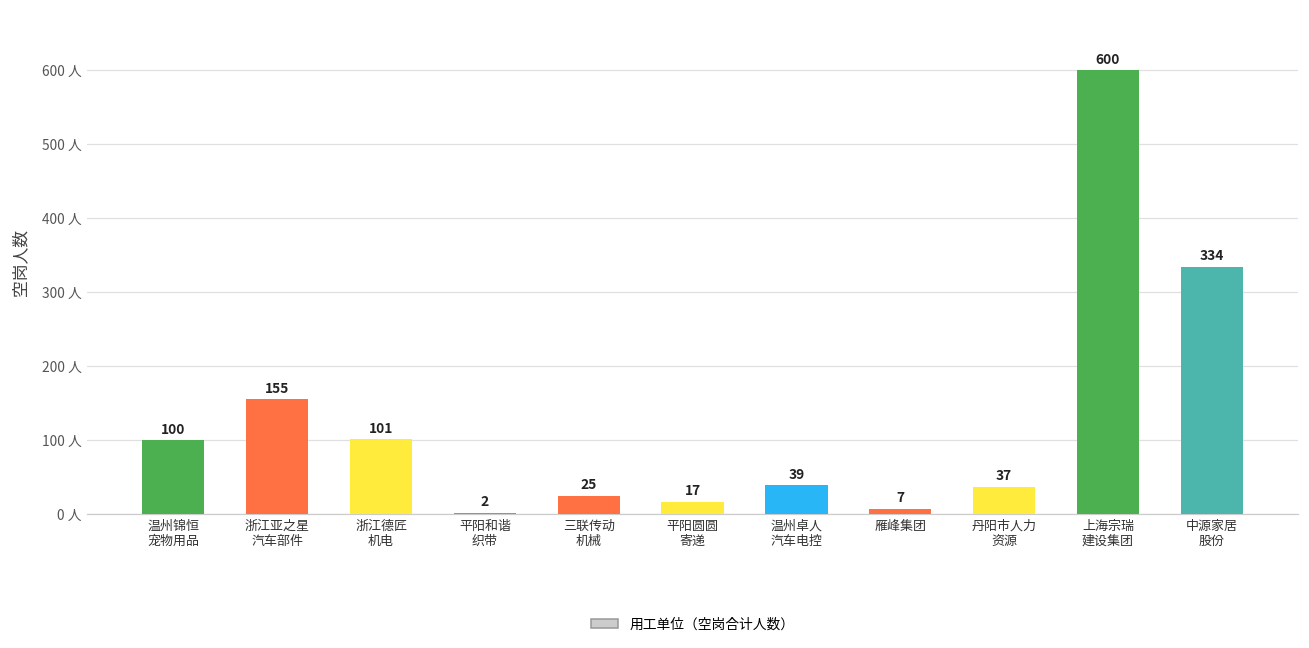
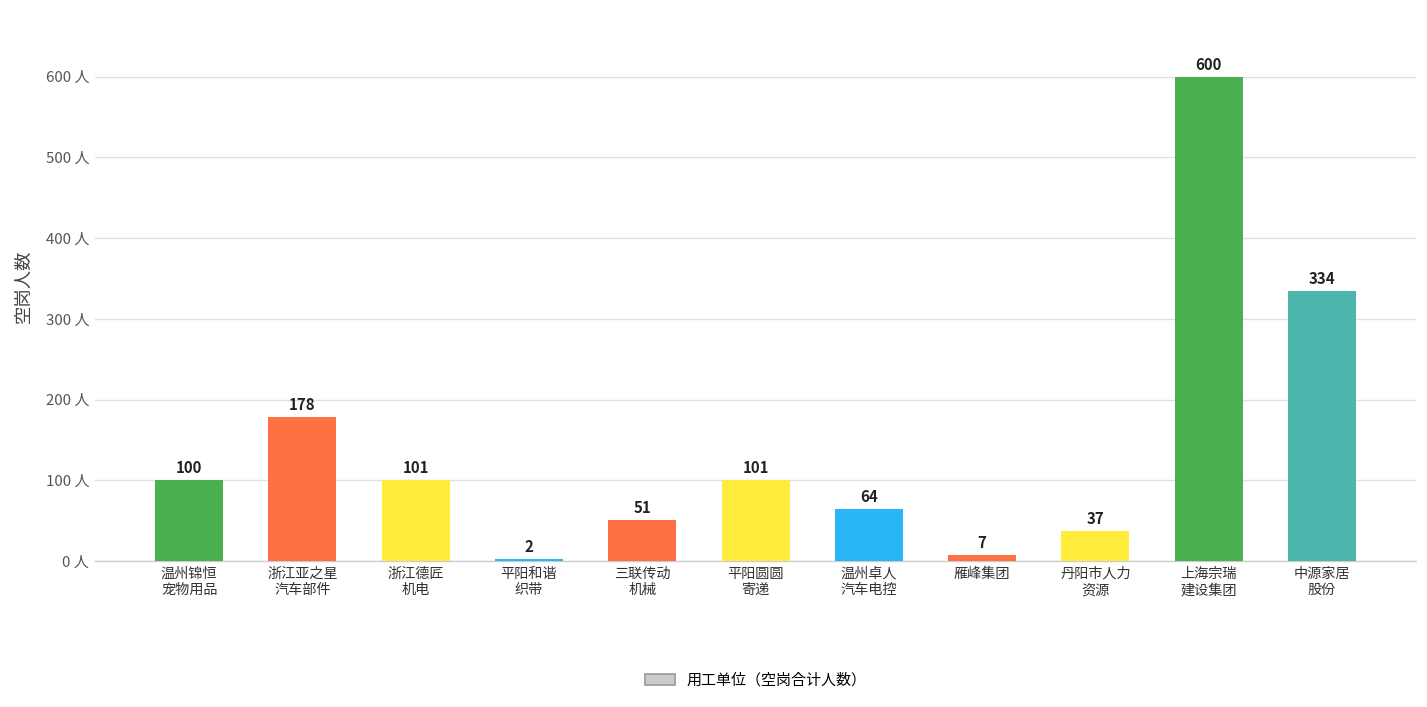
浙江亚之星 汽车部件: 155 -> 178
三联传动 机械: 25 -> 51
平阳圆圆 寄递: 17 -> 101
温州卓人 汽车电控: 39 -> 64
